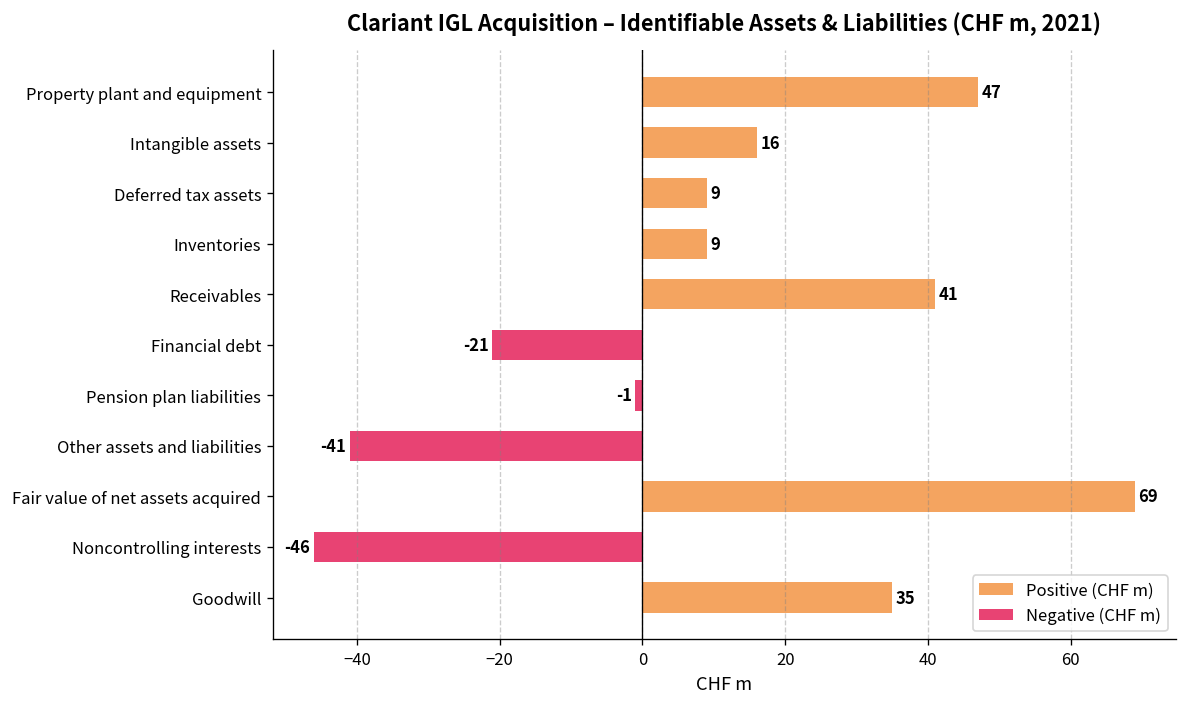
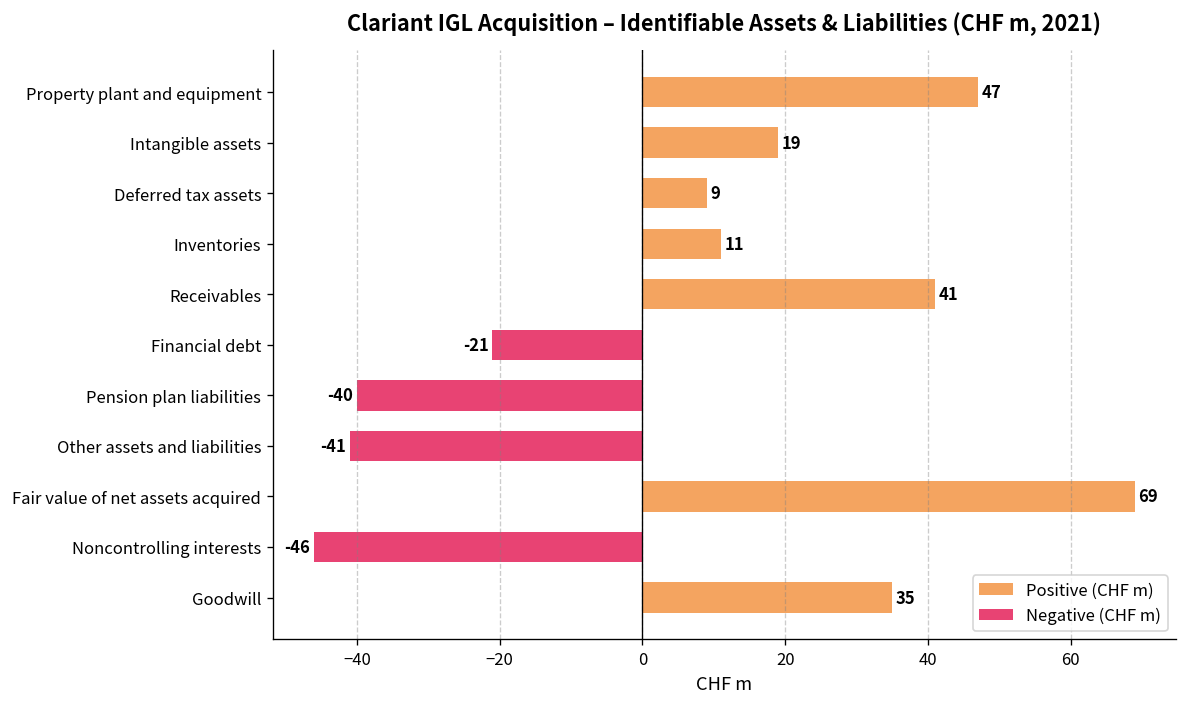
Intangible assets: 16 -> 19
Inventories: 9 -> 11
Pension plan liabilities: -1 -> -40
